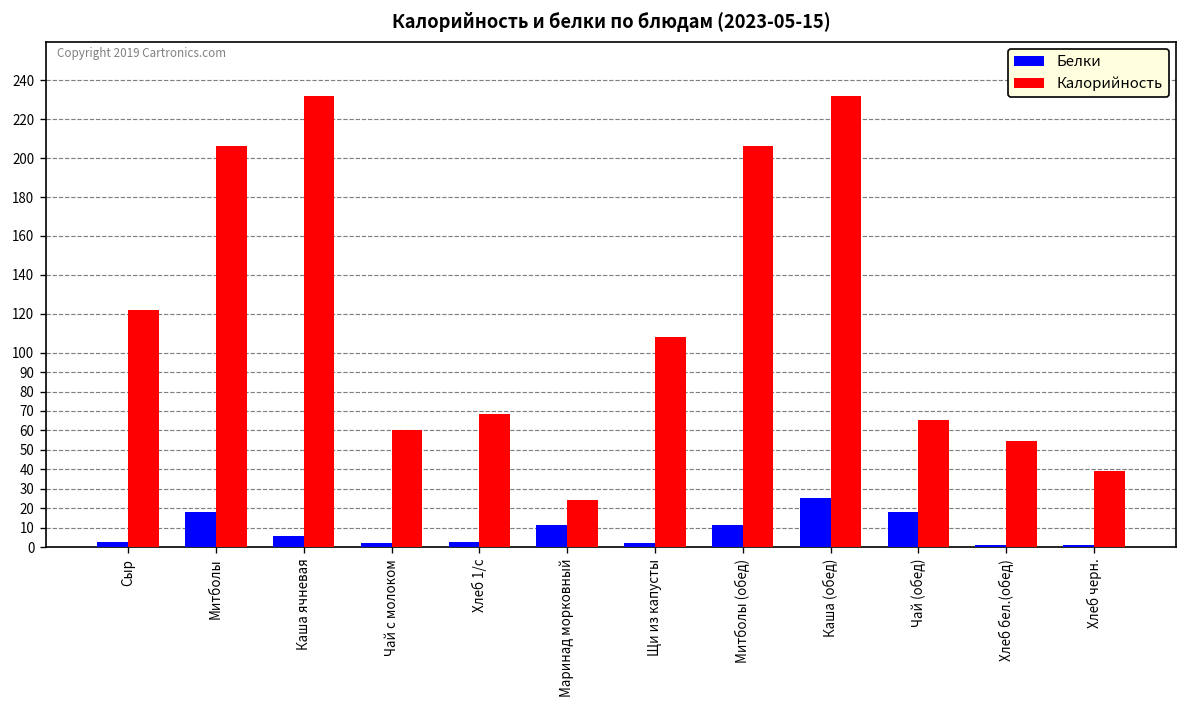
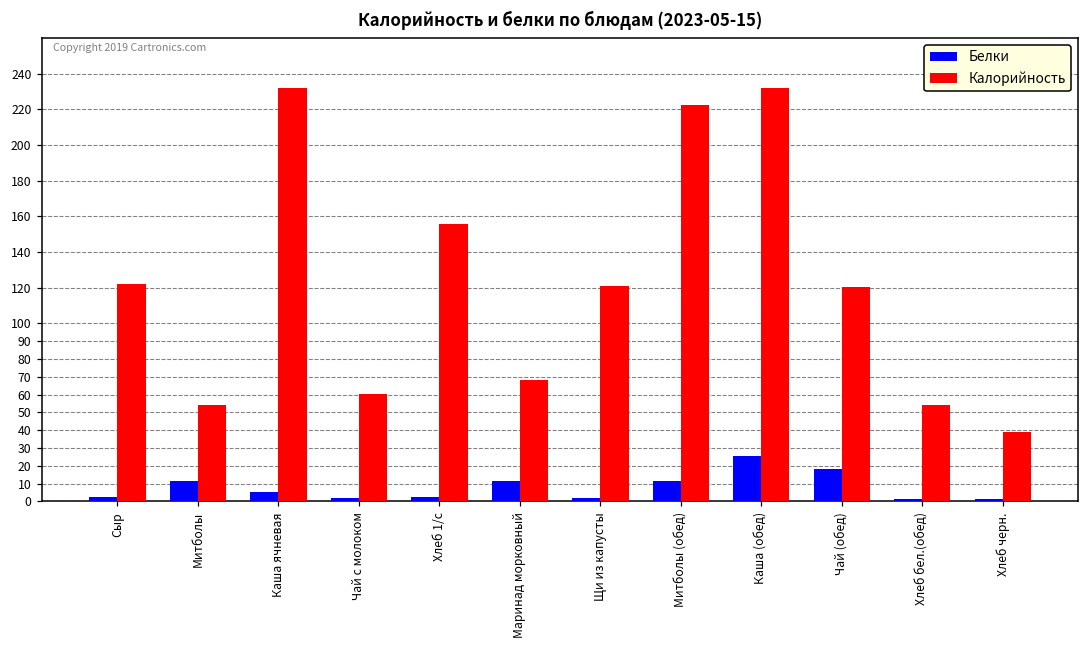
Белки, Митболы: 18 -> 12
Калорийность, Митболы: 206 -> 54
Калорийность, Хлеб 1/с: 68 -> 156
Калорийность, Маринад морковный: 24 -> 68
Калорийность, Щи из капусты: 108 -> 121
Калорийность, Митболы (обед): 206 -> 223
Калорийность, Чай (обед): 66 -> 121
